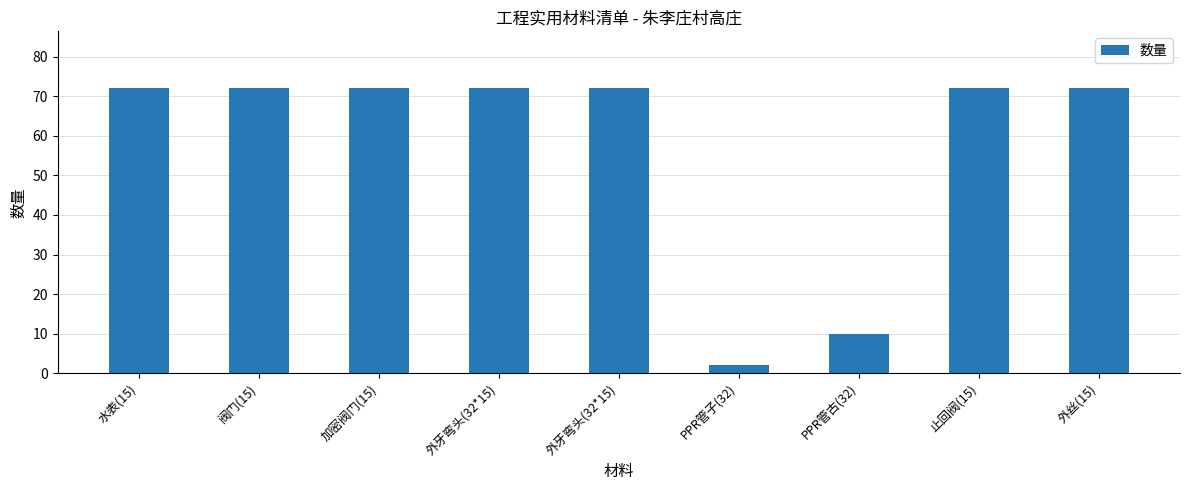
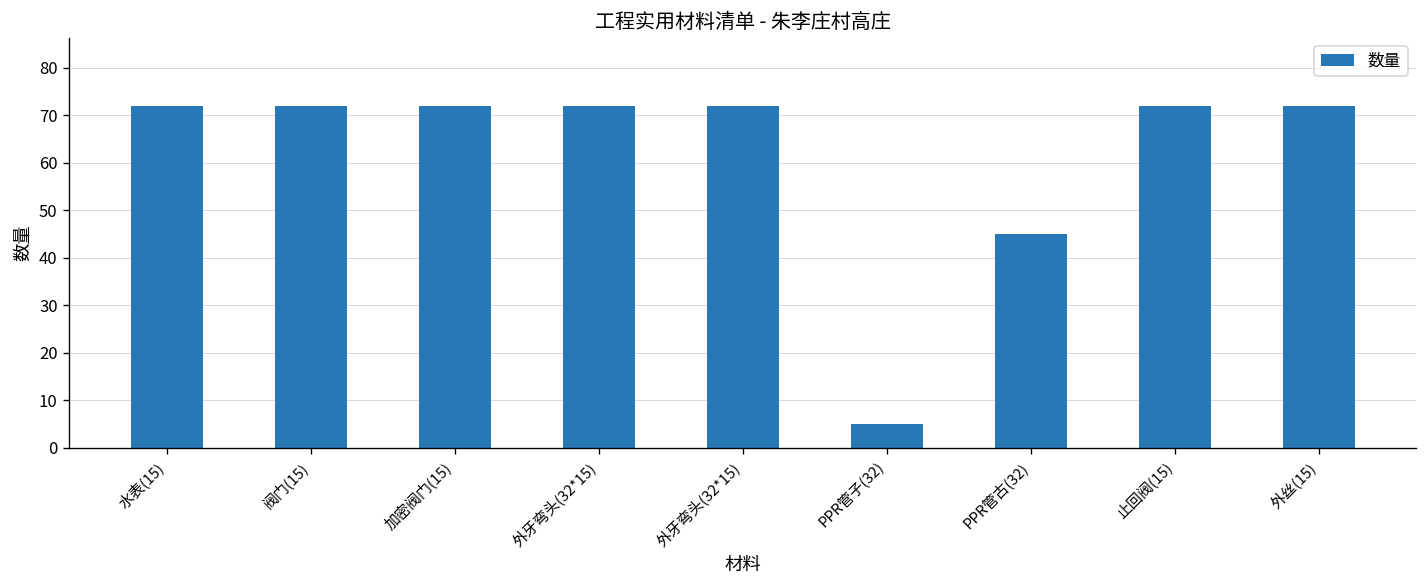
PPR管子(32): 2 -> 5
PPR管古(32): 10 -> 45
